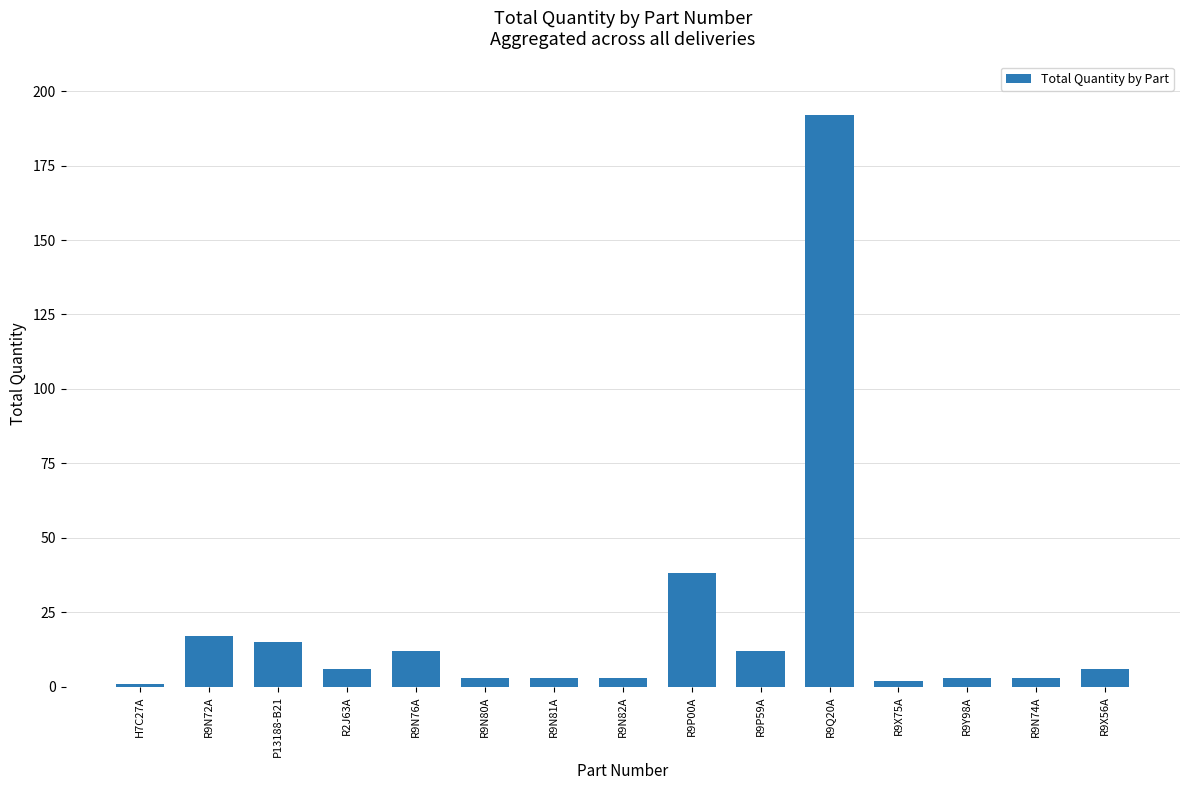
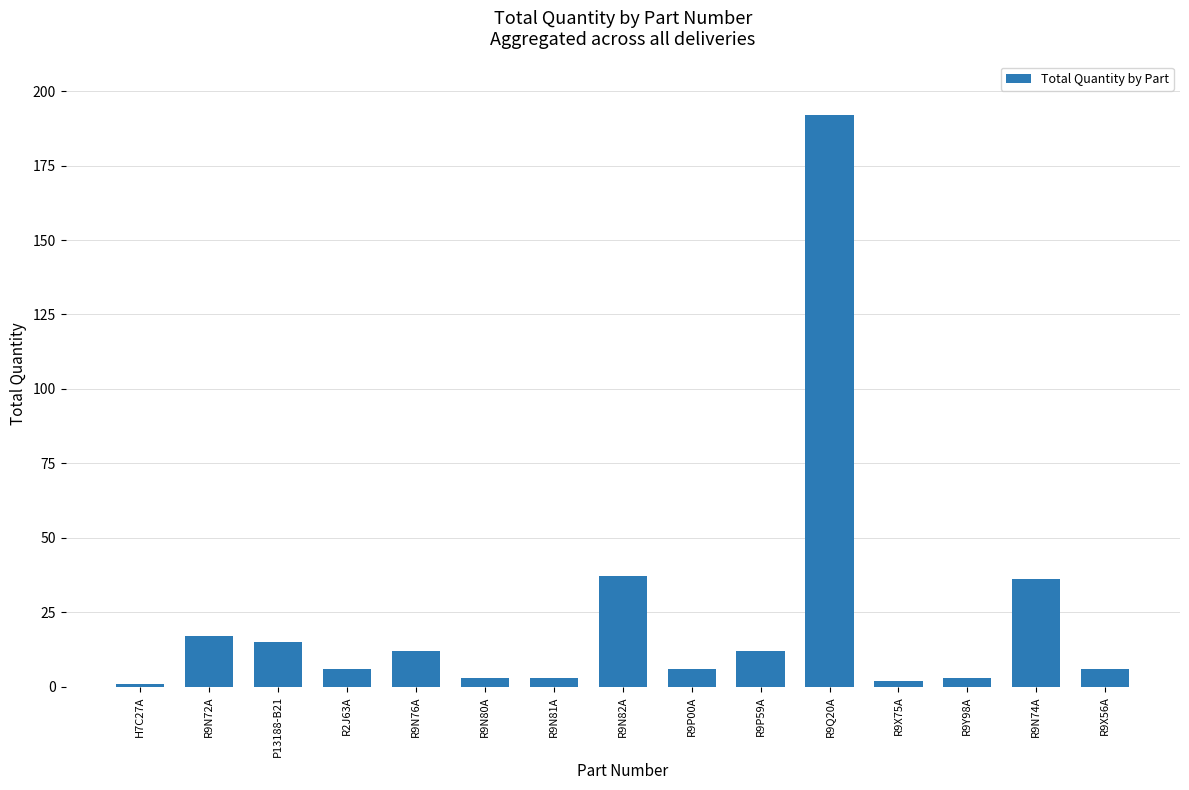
R9N82A: 3 -> 37
R9P00A: 38 -> 6
R9N74A: 3 -> 36
